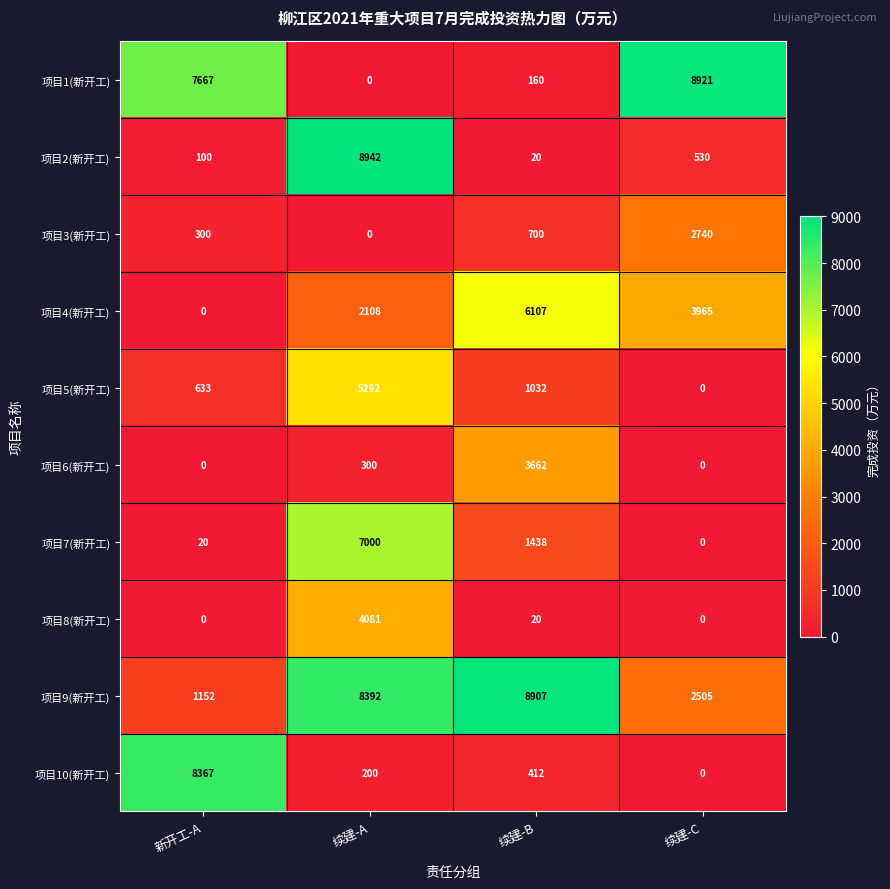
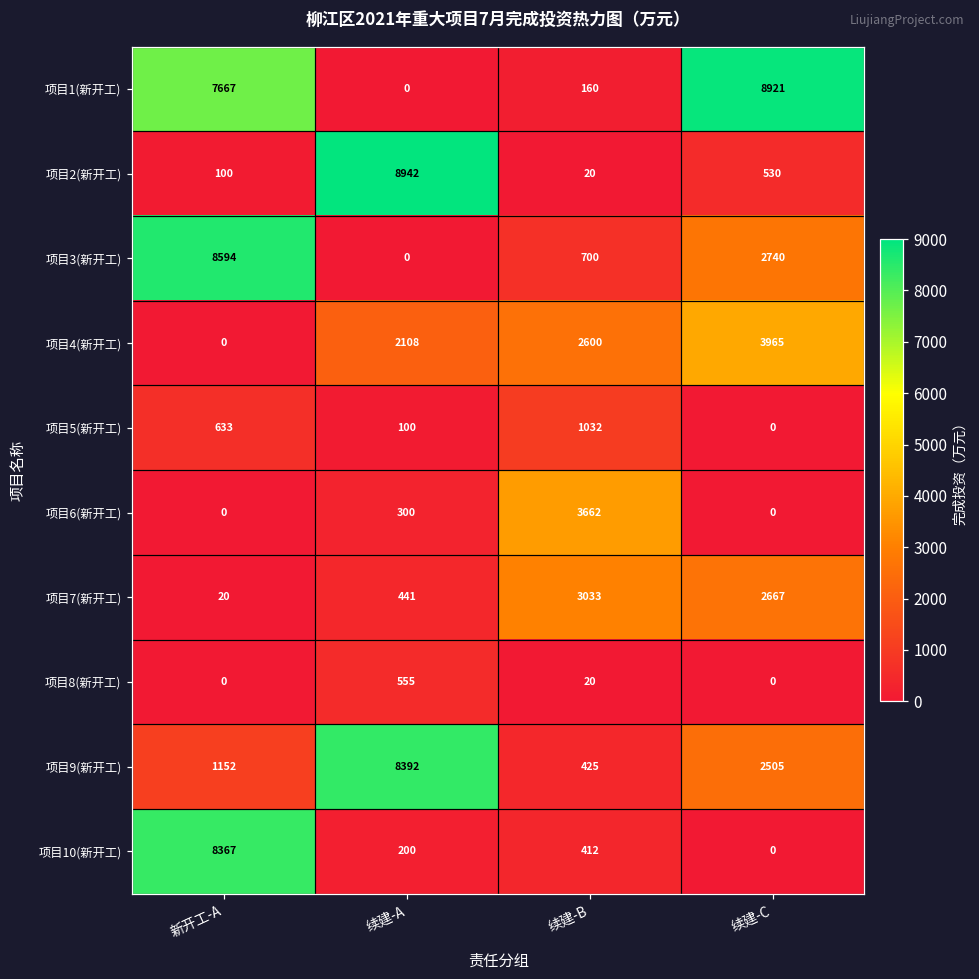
项目3(新开工), 新开工-A: 300 -> 8594
项目4(新开工), 续建-B: 6107 -> 2600
项目5(新开工), 续建-A: 5292 -> 100
项目7(新开工), 续建-A: 7000 -> 441
项目7(新开工), 续建-B: 1438 -> 3033
项目7(新开工), 续建-C: 0 -> 2667
项目8(新开工), 续建-A: 4081 -> 555
项目9(新开工), 续建-B: 8907 -> 425
